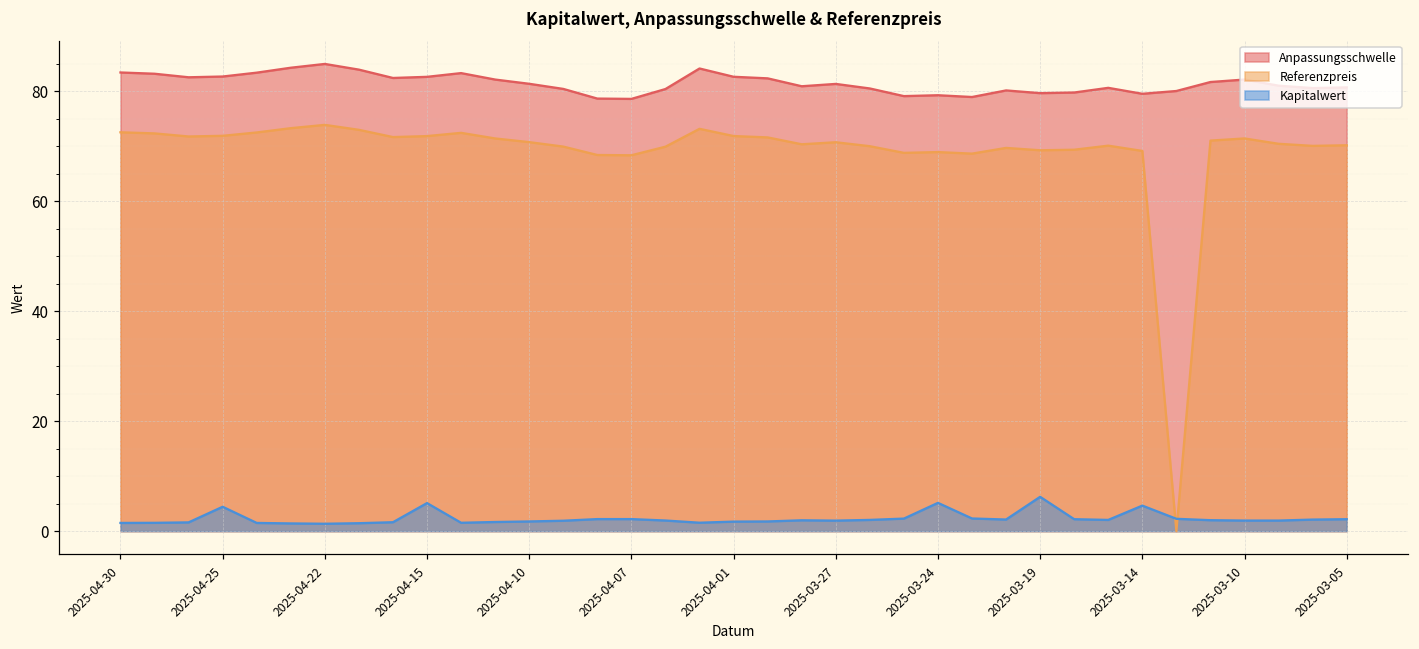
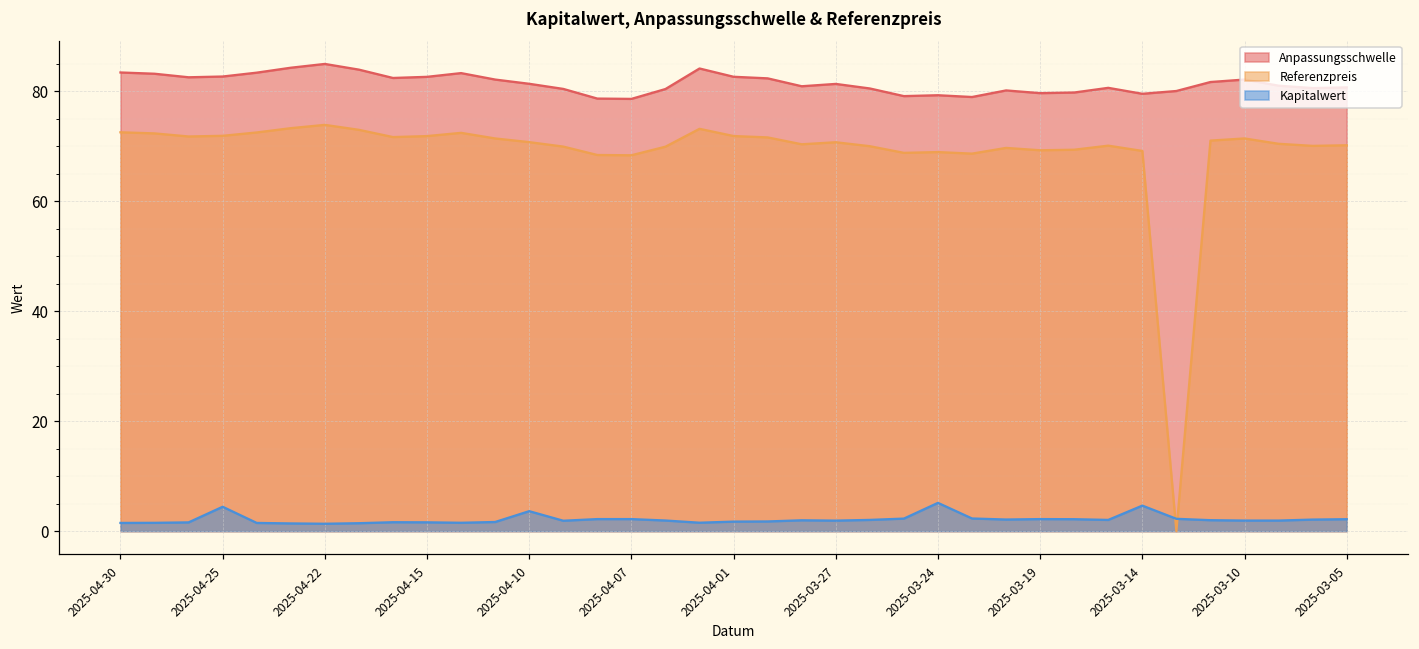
Kapitalwert, 2025-04-15: 5 -> 2
Kapitalwert, 2025-04-10: 2 -> 4
Kapitalwert, 2025-03-19: 6 -> 2
